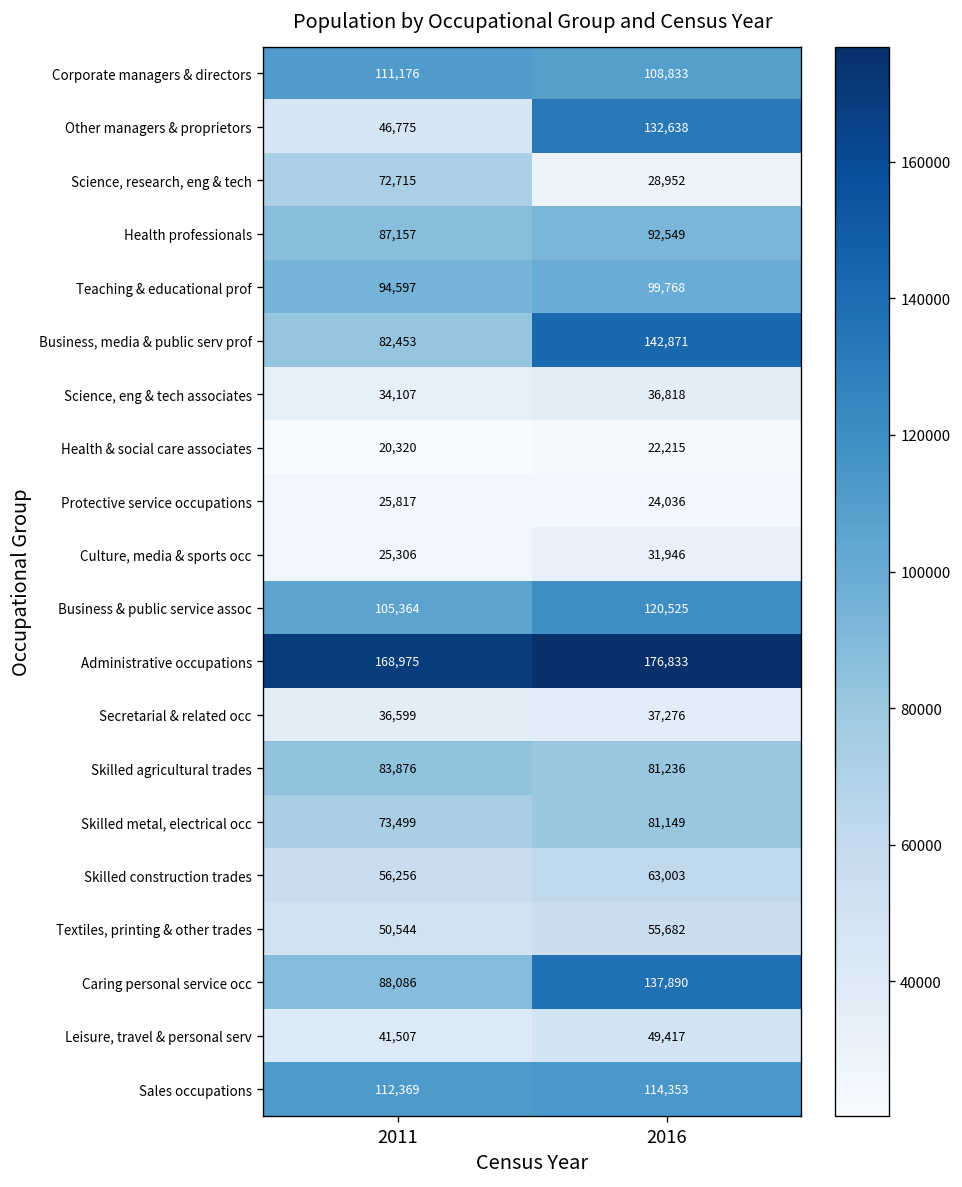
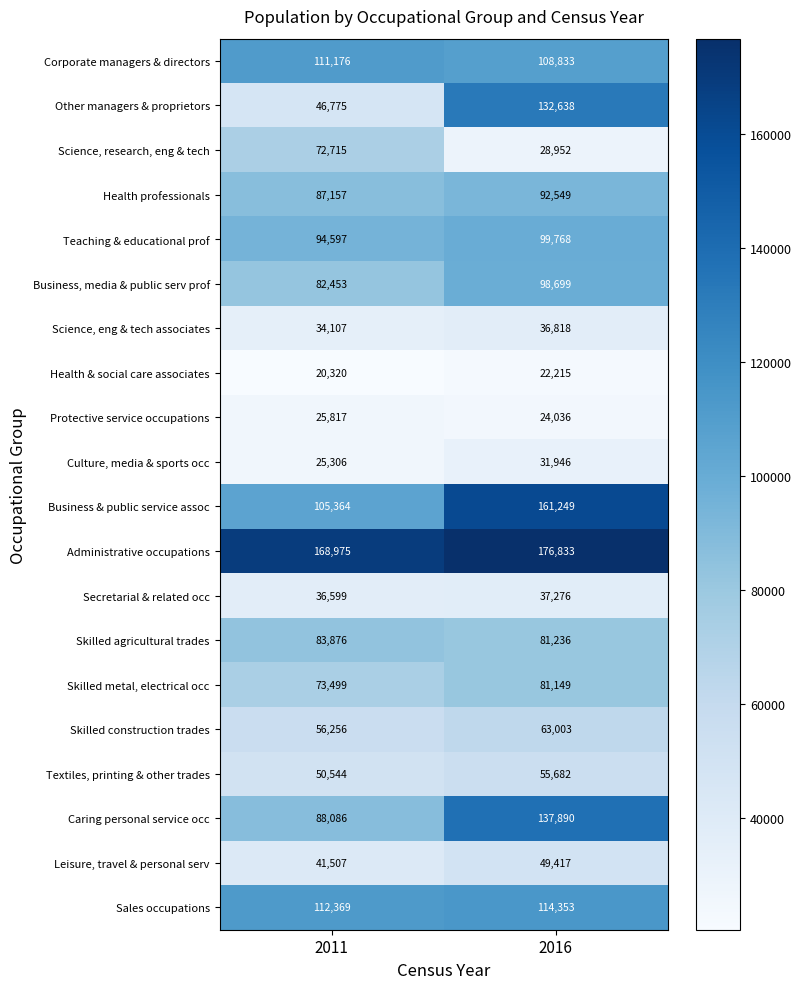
Business, media & public serv prof, 2016: 142,871 -> 98,699
Business & public service assoc, 2016: 120,525 -> 161,249
